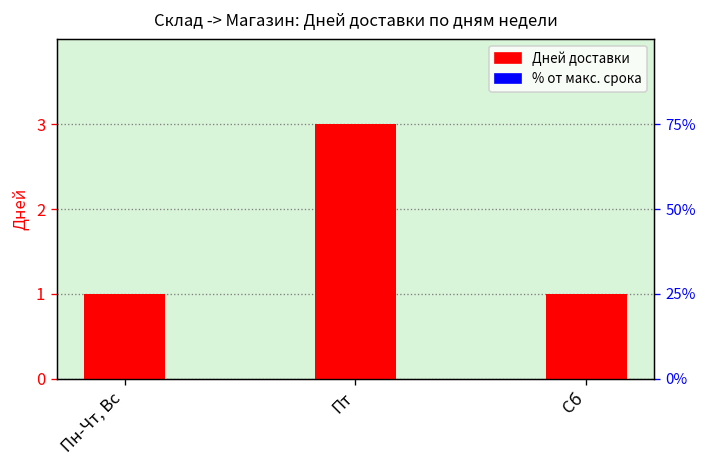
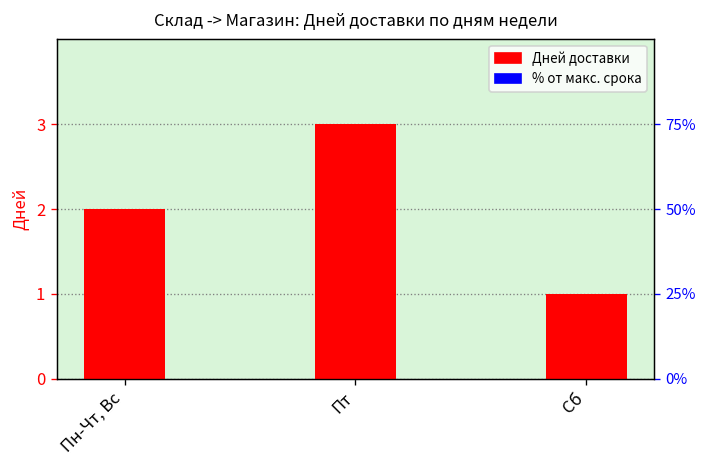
Пн-Чт, Вс: 1 -> 2
